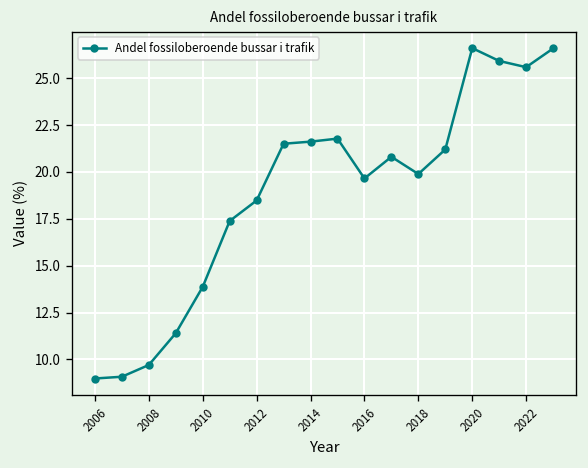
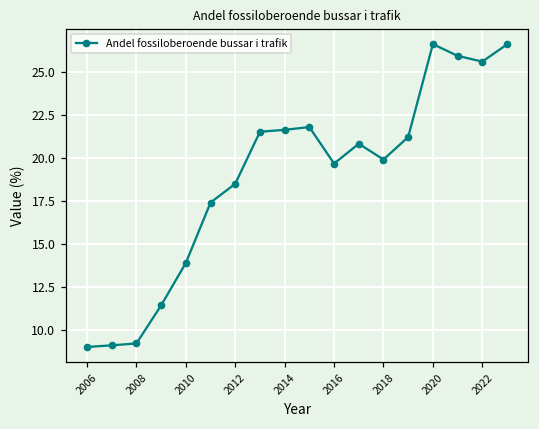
2008: 9.7 -> 9.2
